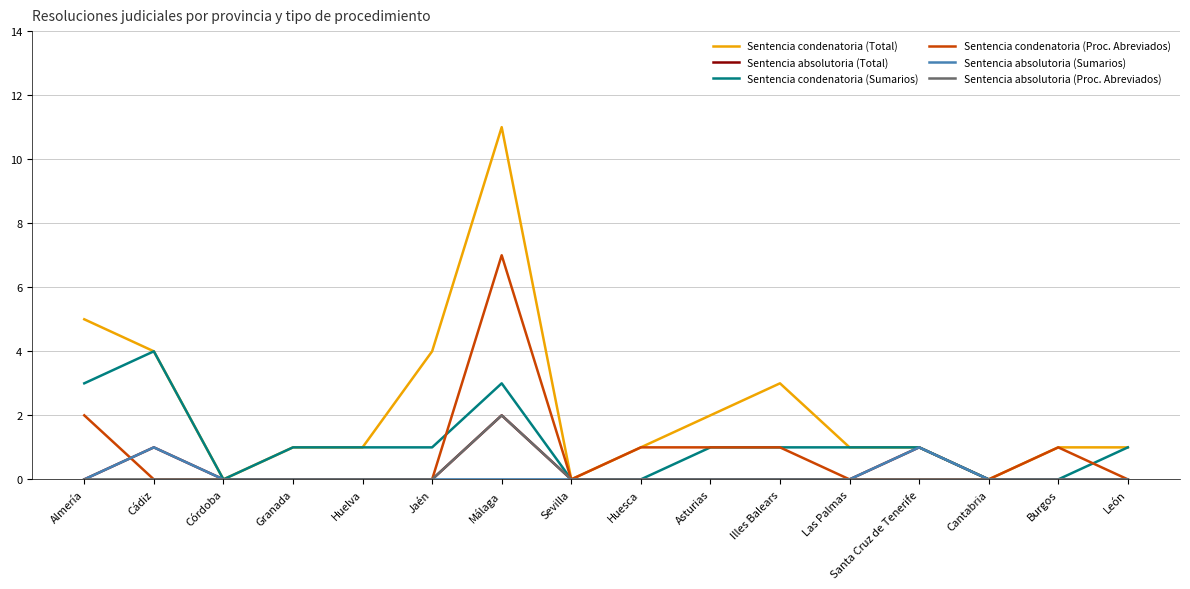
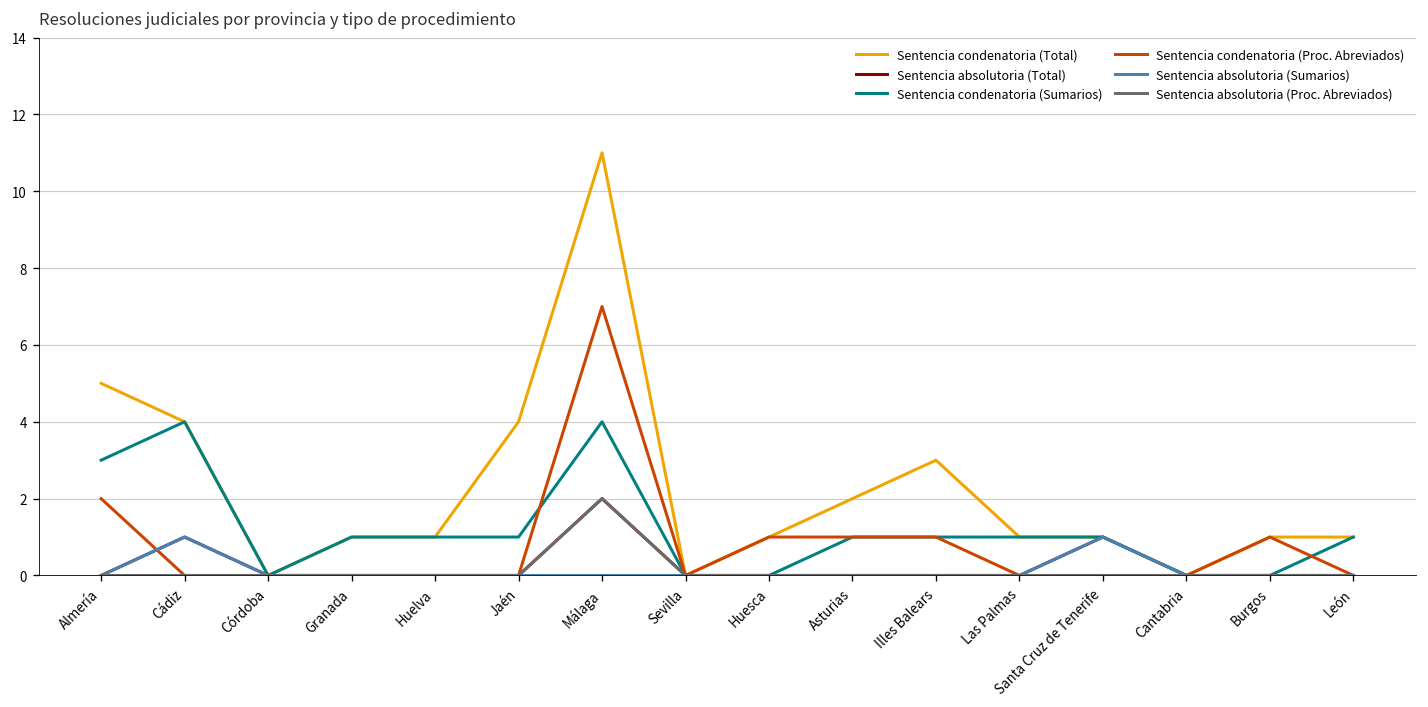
Sentencia condenatoria (Sumarios), Málaga: 3 -> 4
